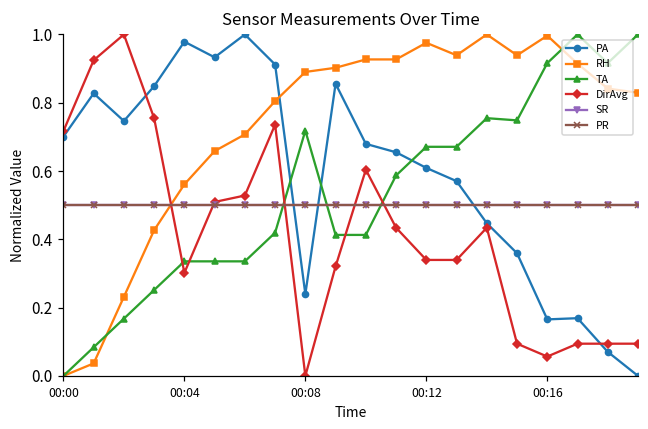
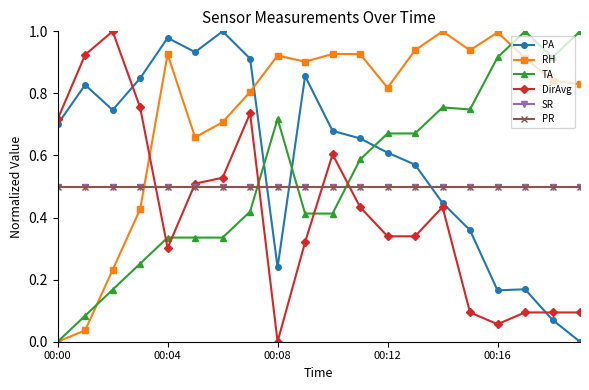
RH, 00:04: 0.56 -> 0.93
RH, 00:08: 0.89 -> 0.92
RH, 00:12: 0.98 -> 0.82
